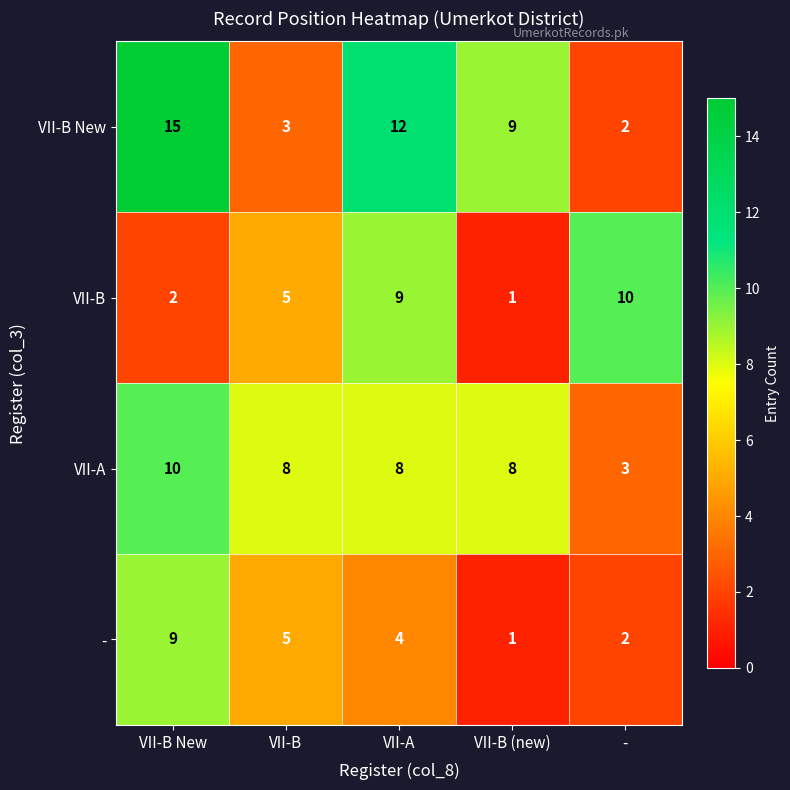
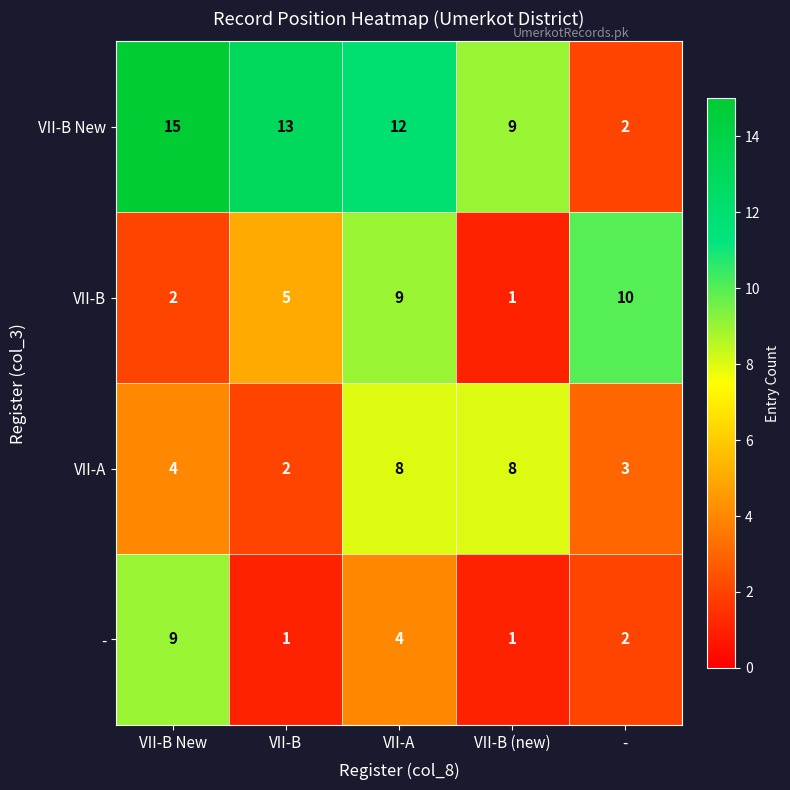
VII-B New, VII-B: 3 -> 13
VII-A, VII-B New: 10 -> 4
VII-A, VII-B: 8 -> 2
-, VII-B: 5 -> 1
